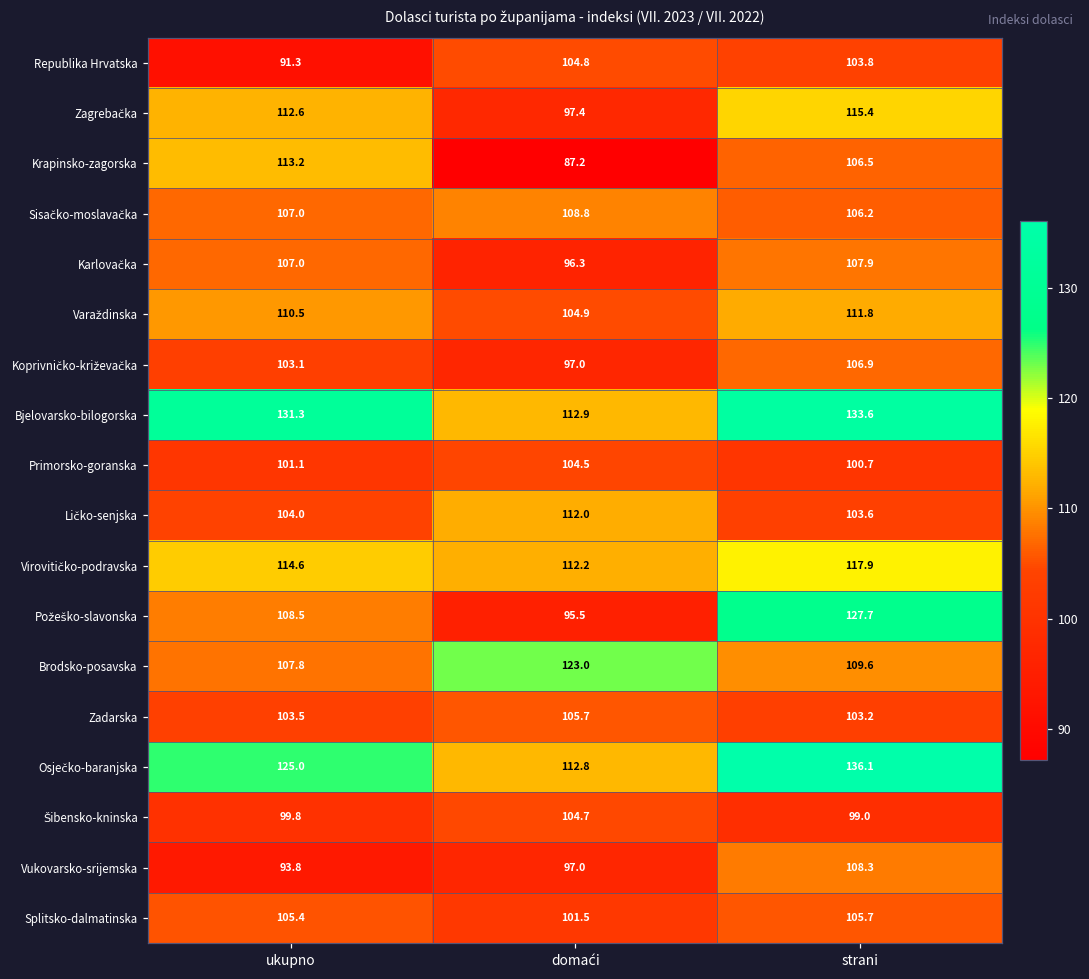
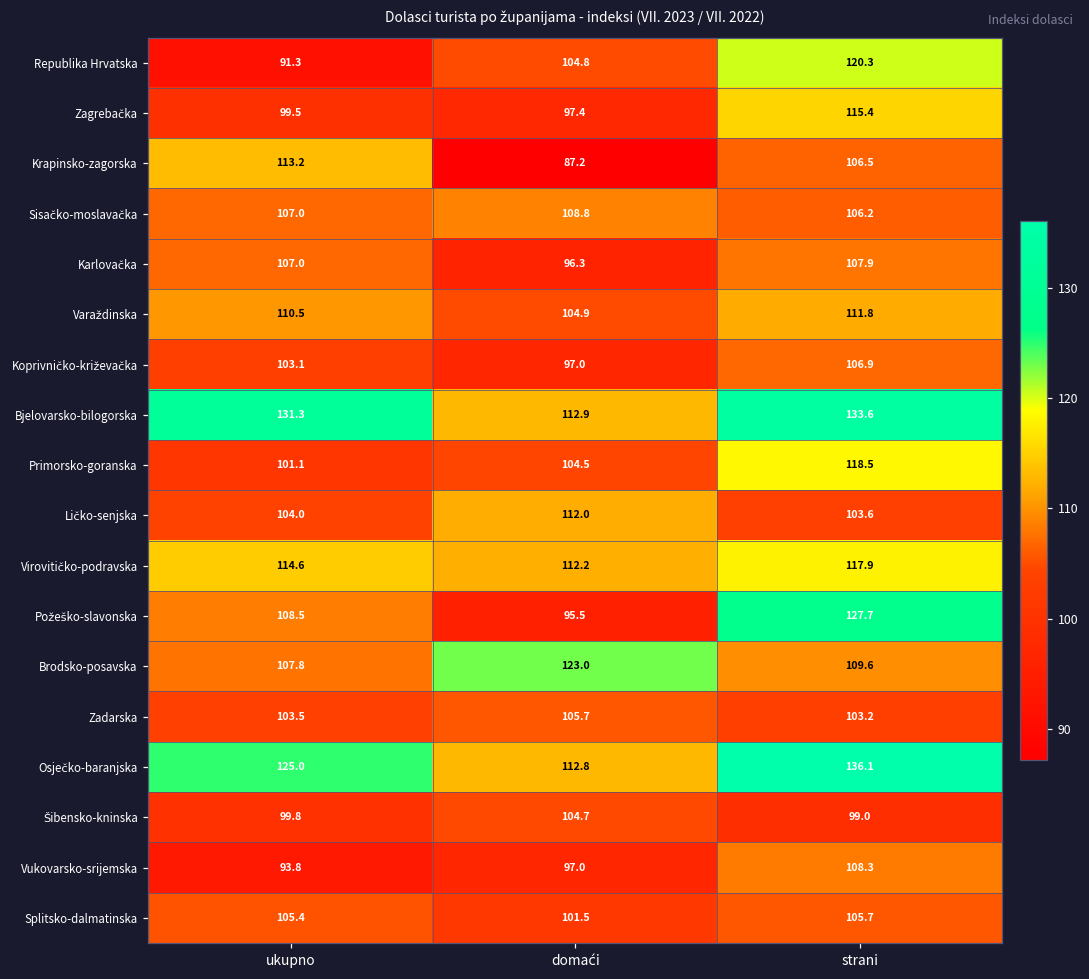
Republika Hrvatska, strani: 103.8 -> 120.3
Zagrebačka, ukupno: 112.6 -> 99.5
Primorsko-goranska, strani: 100.7 -> 118.5
